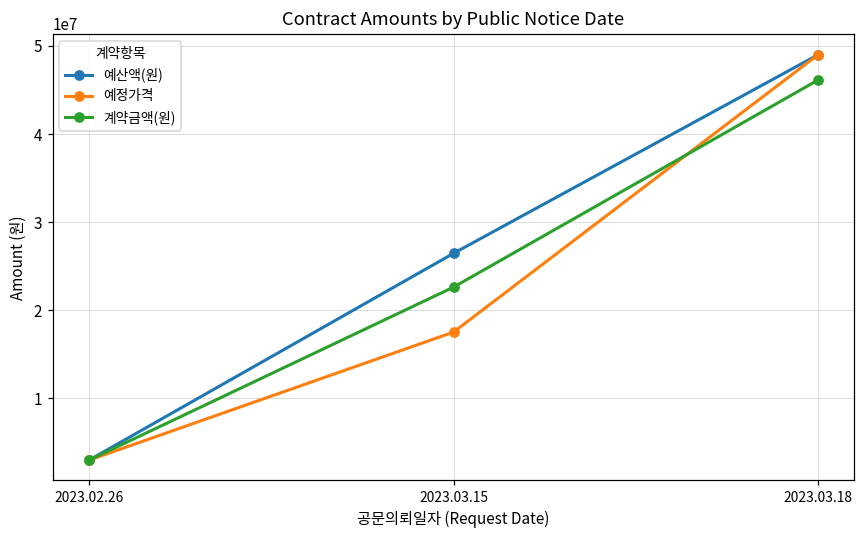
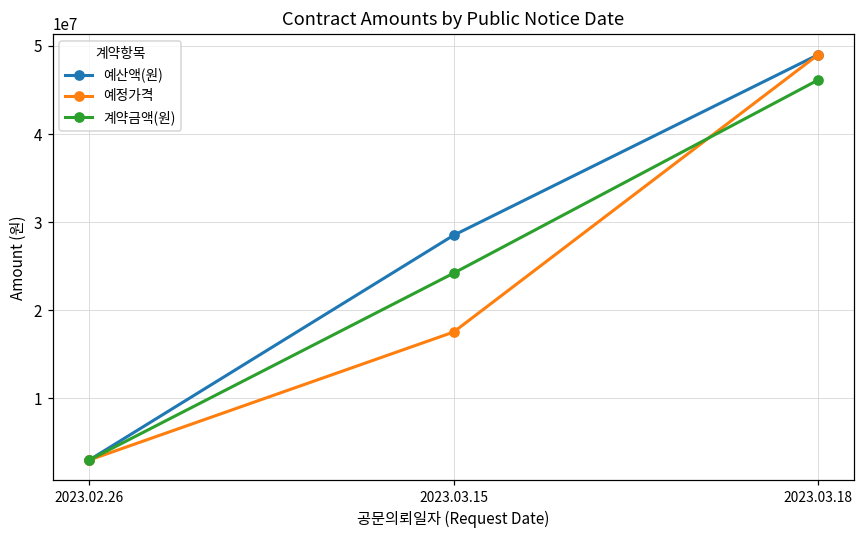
예산액(원), 2023.03.15: 26000000 -> 28000000
계약금액(원), 2023.03.15: 23000000 -> 24000000
